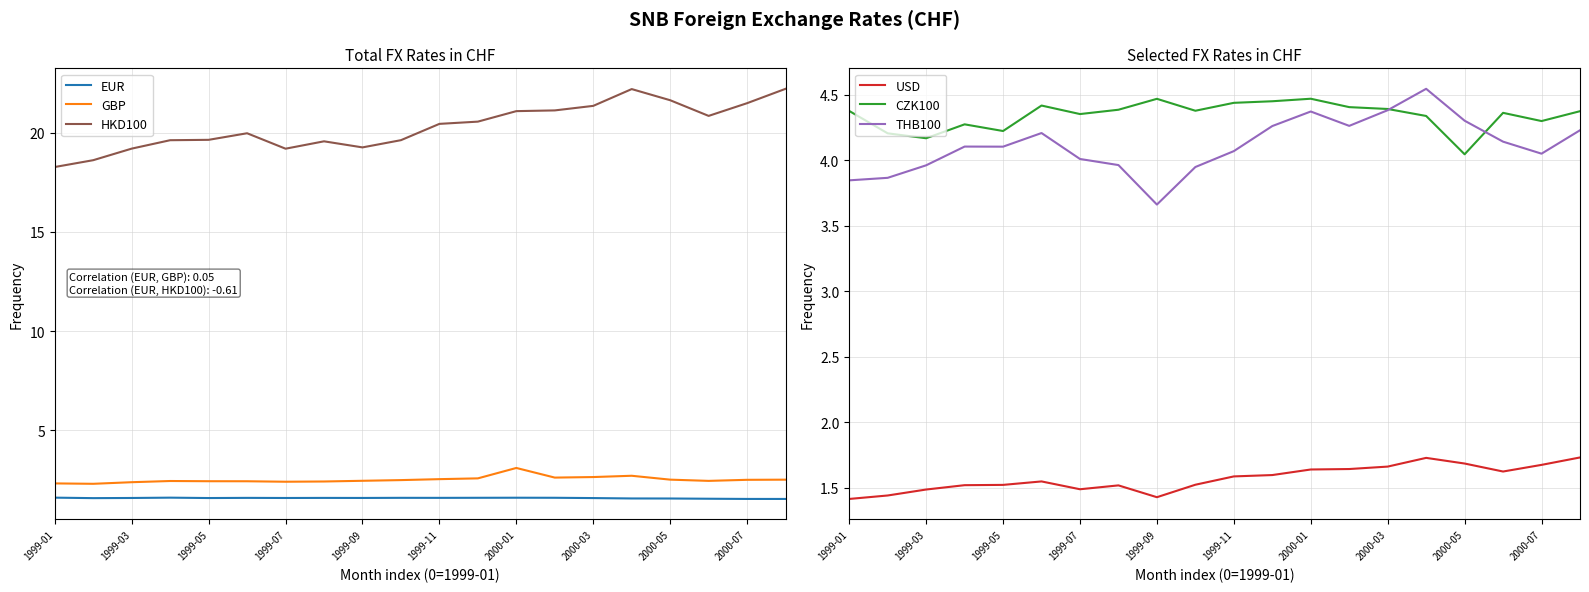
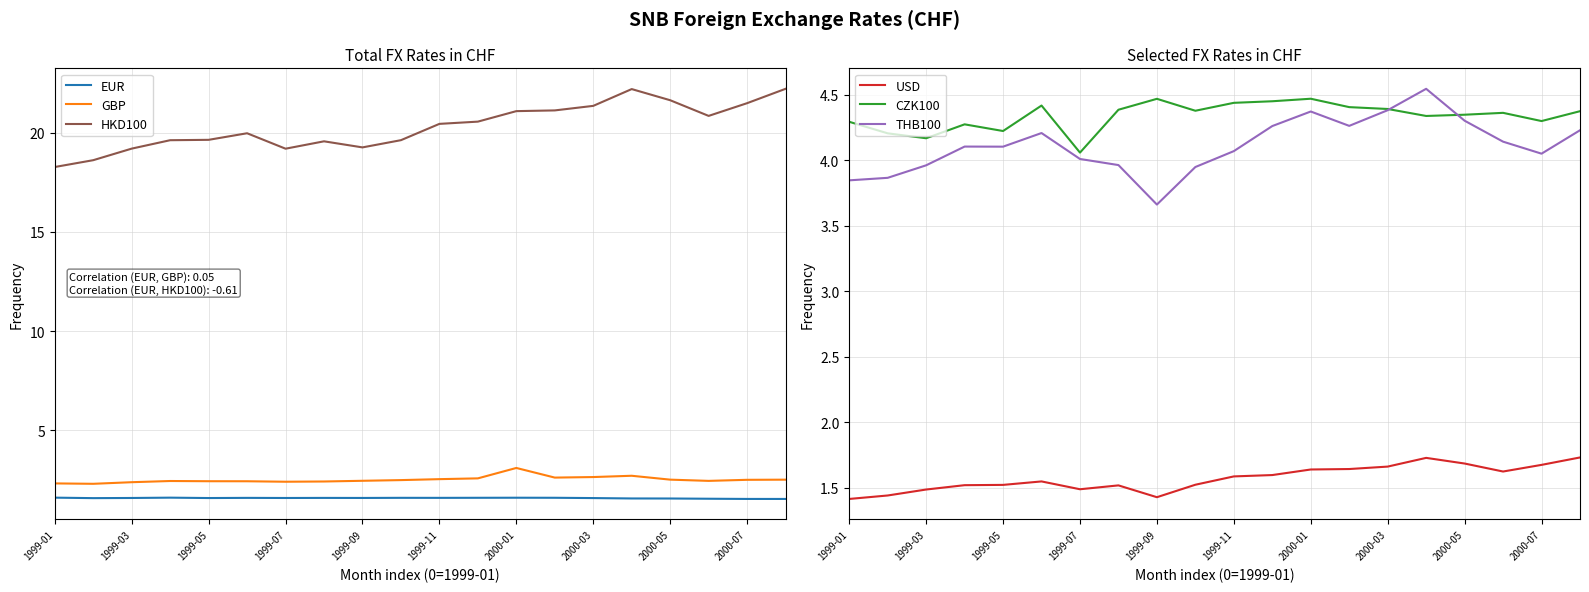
Selected FX Rates in CHF, CZK100, 1999-01: 4.38 -> 4.29
Selected FX Rates in CHF, CZK100, 1999-07: 4.35 -> 4.06
Selected FX Rates in CHF, CZK100, 2000-05: 4.05 -> 4.35
